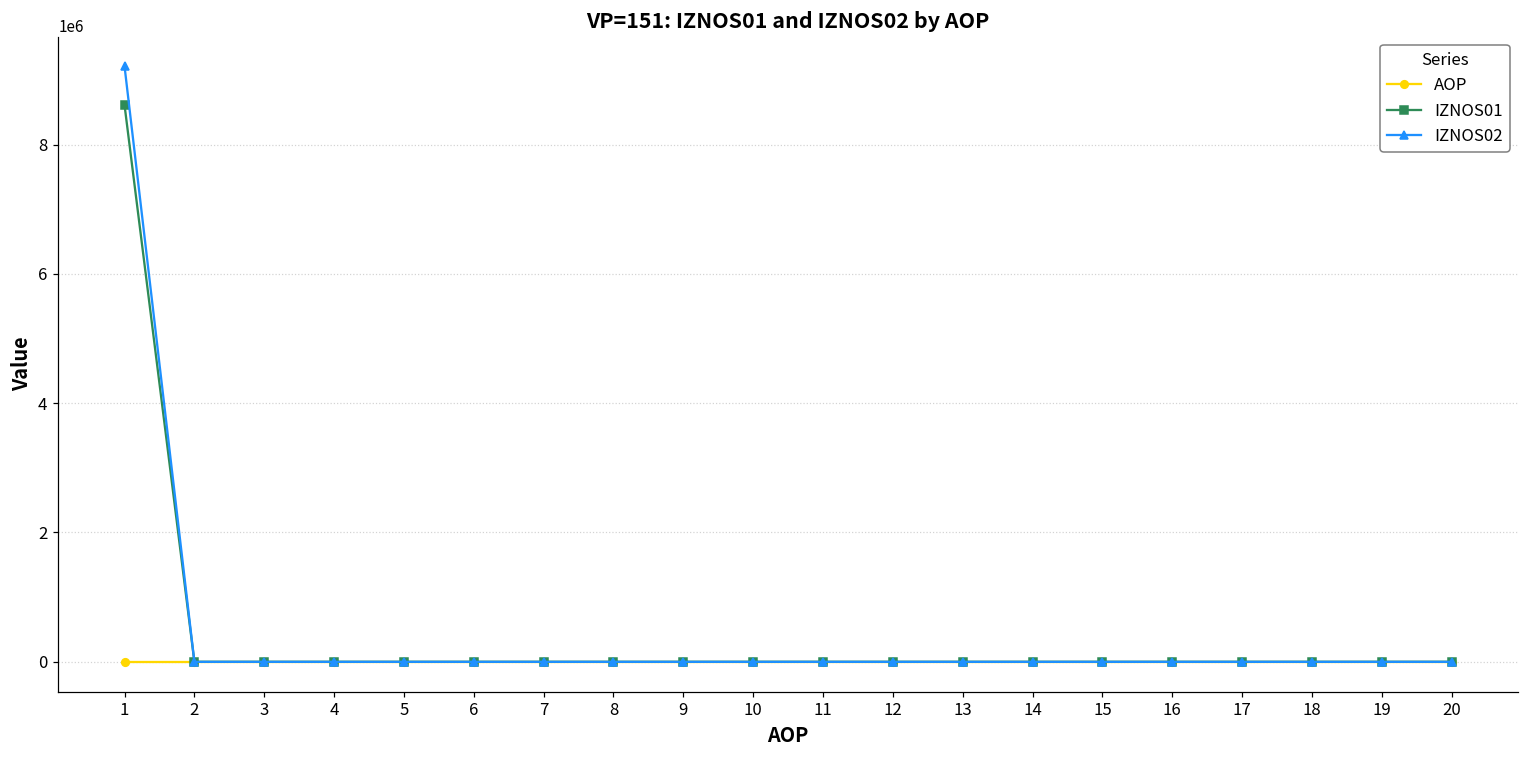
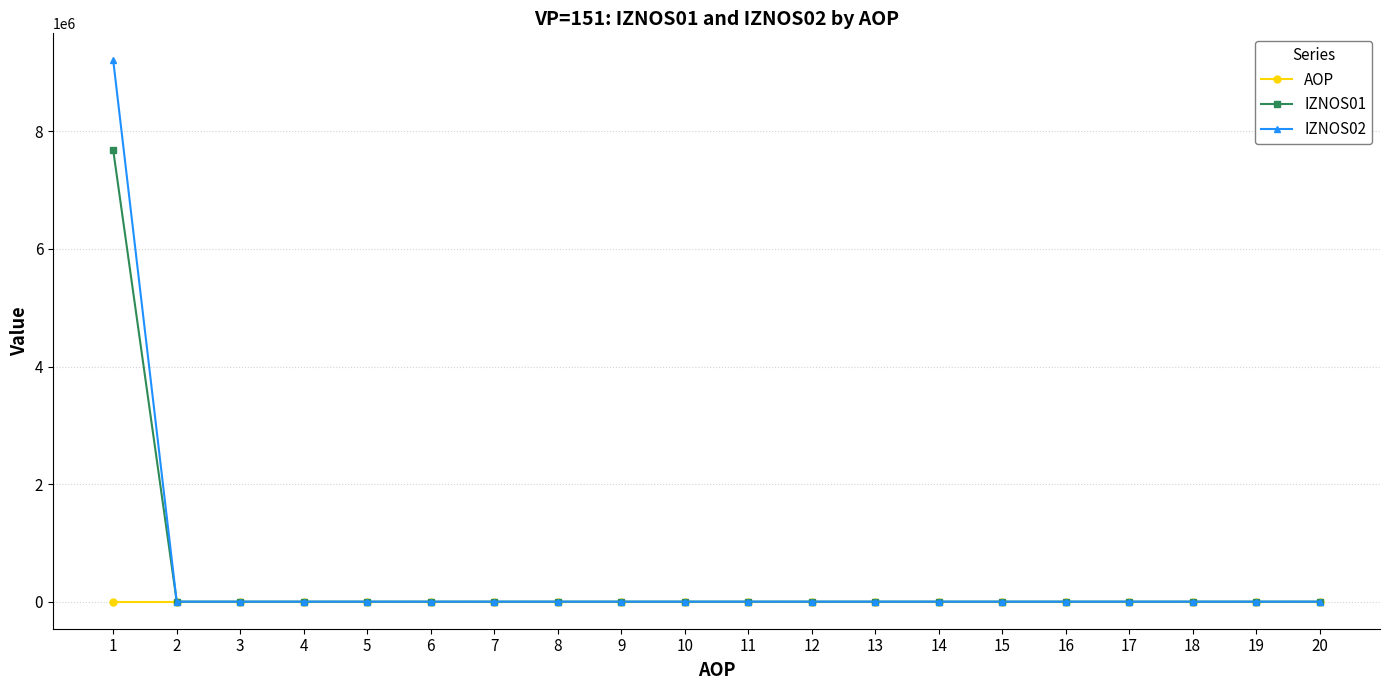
IZNOS01, 1: 8600000 -> 7700000
